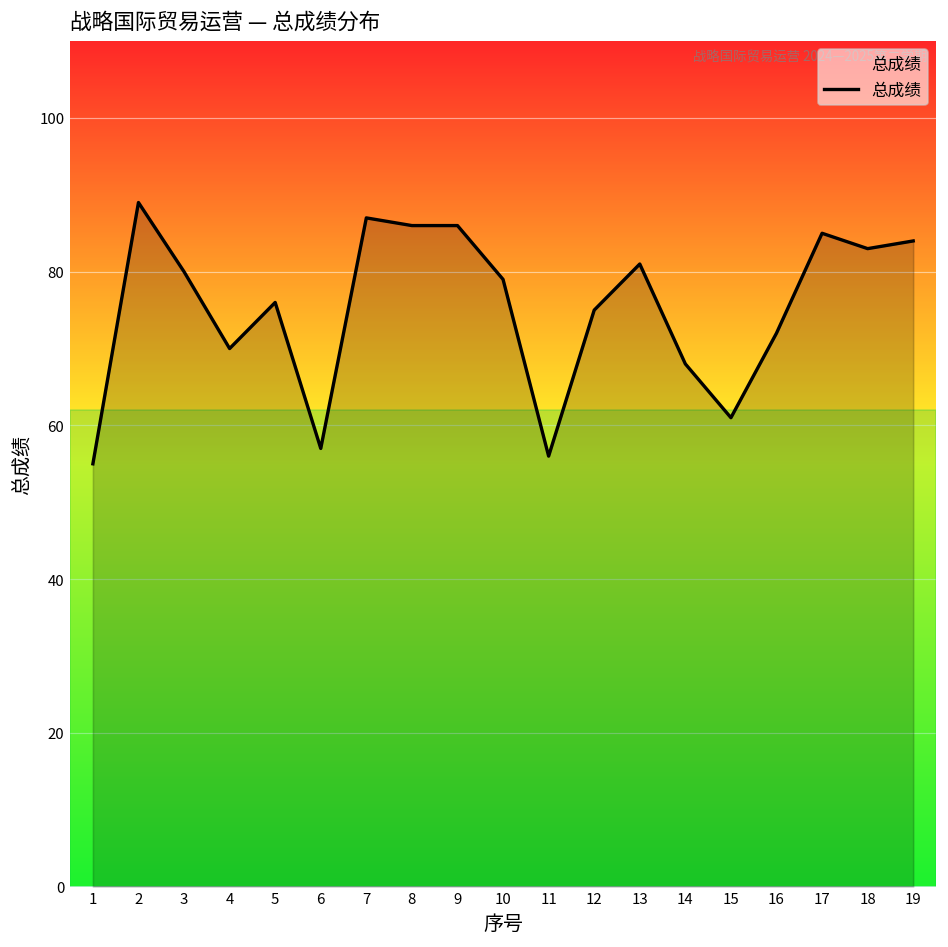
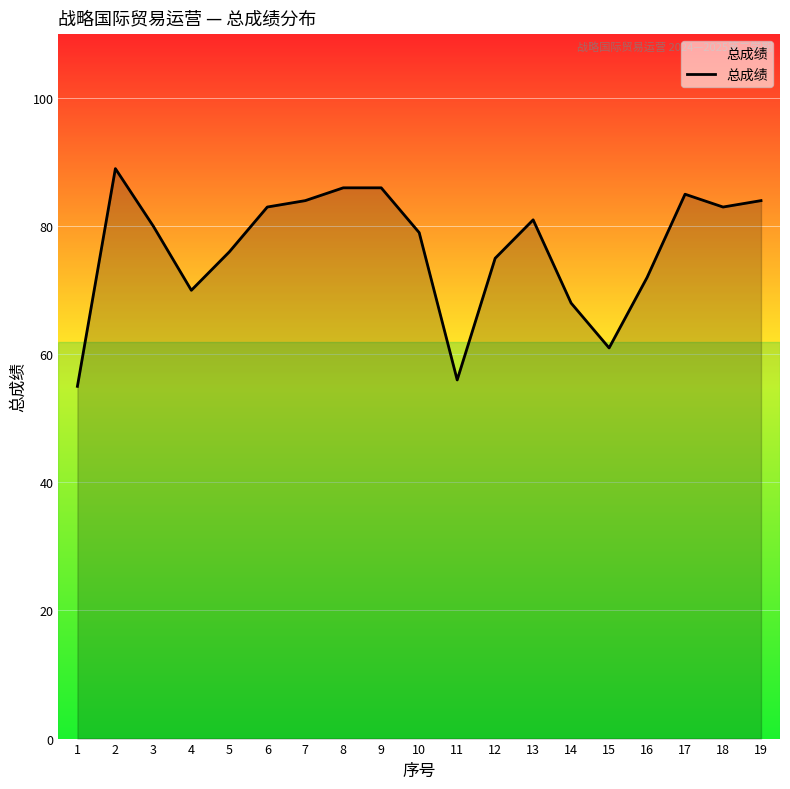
6: 57 -> 83
7: 87 -> 84
